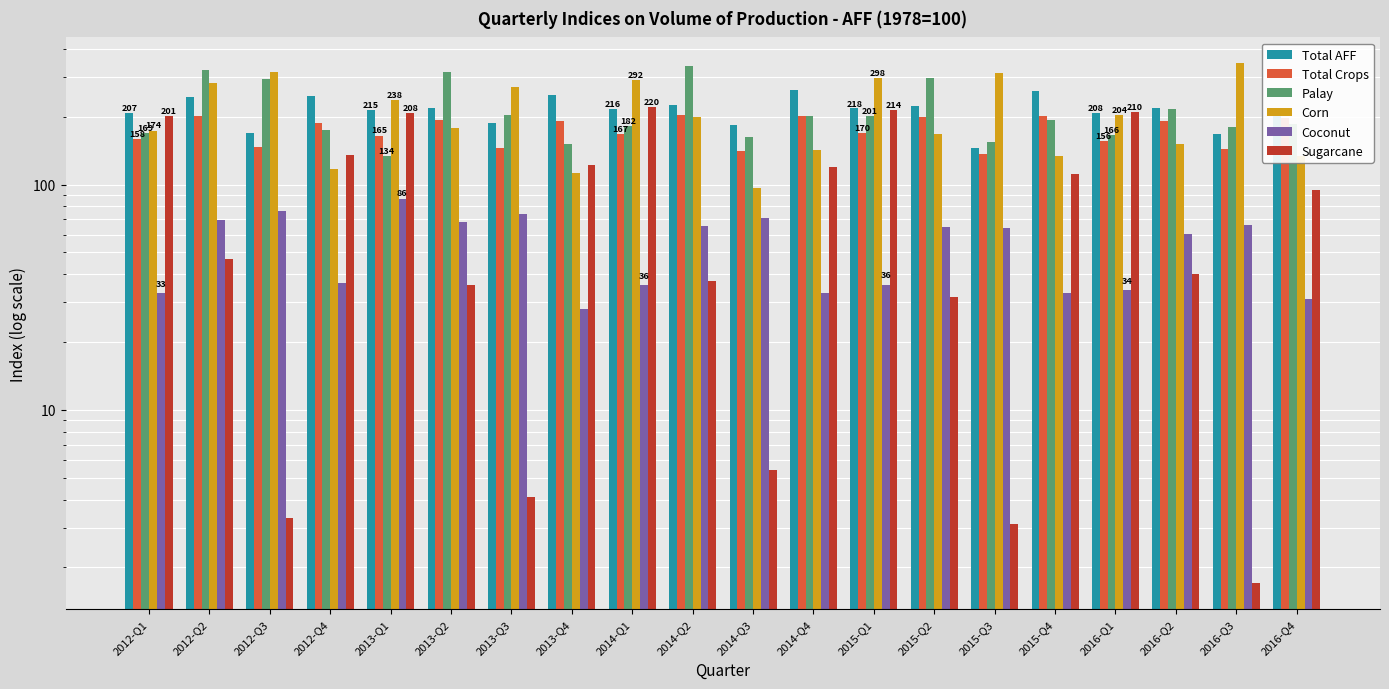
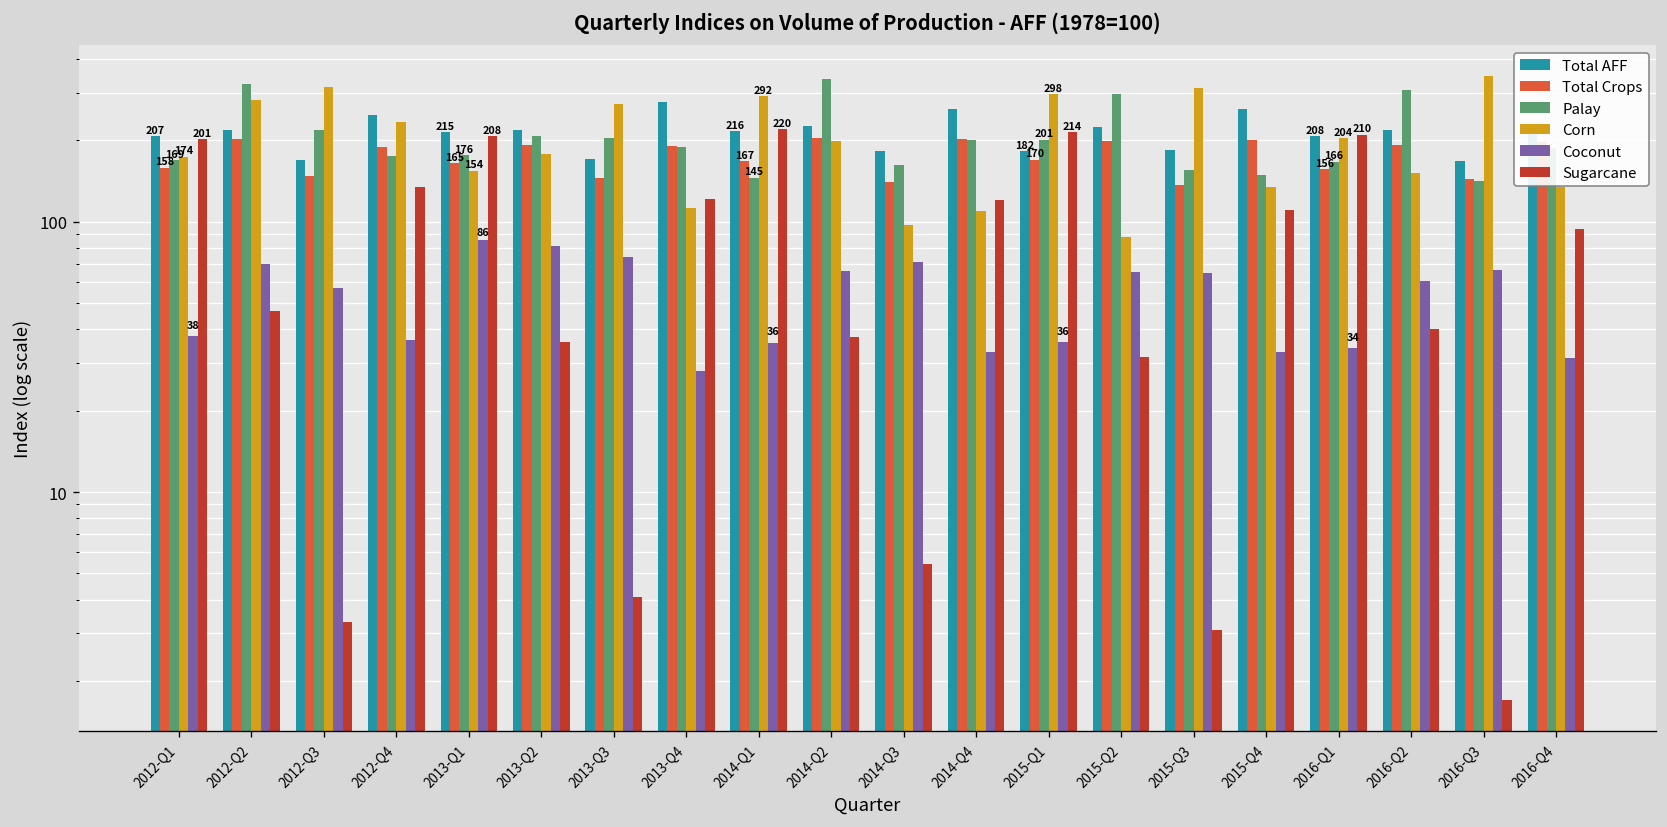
Coconut, 2012-Q1: 33 -> 38
Total AFF, 2012-Q2: 250 -> 220
Palay, 2012-Q3: 300 -> 220
Coconut, 2012-Q3: 76 -> 57
Corn, 2012-Q4: 120 -> 230
Palay, 2013-Q1: 134 -> 176
Corn, 2013-Q1: 238 -> 154
Palay, 2013-Q2: 320 -> 210
Coconut, 2013-Q2: 69 -> 82
Total AFF, 2013-Q3: 190 -> 170
Total AFF, 2013-Q4: 250 -> 280
Palay, 2013-Q4: 150 -> 190
Palay, 2014-Q1: 182 -> 145
Corn, 2014-Q4: 140 -> 110
Total AFF, 2015-Q1: 218 -> 182
Corn, 2015-Q2: 170 -> 88
Total AFF, 2015-Q3: 140 -> 180
Palay, 2015-Q4: 190 -> 150
Palay, 2016-Q2: 220 -> 310
Palay, 2016-Q3: 180 -> 140
